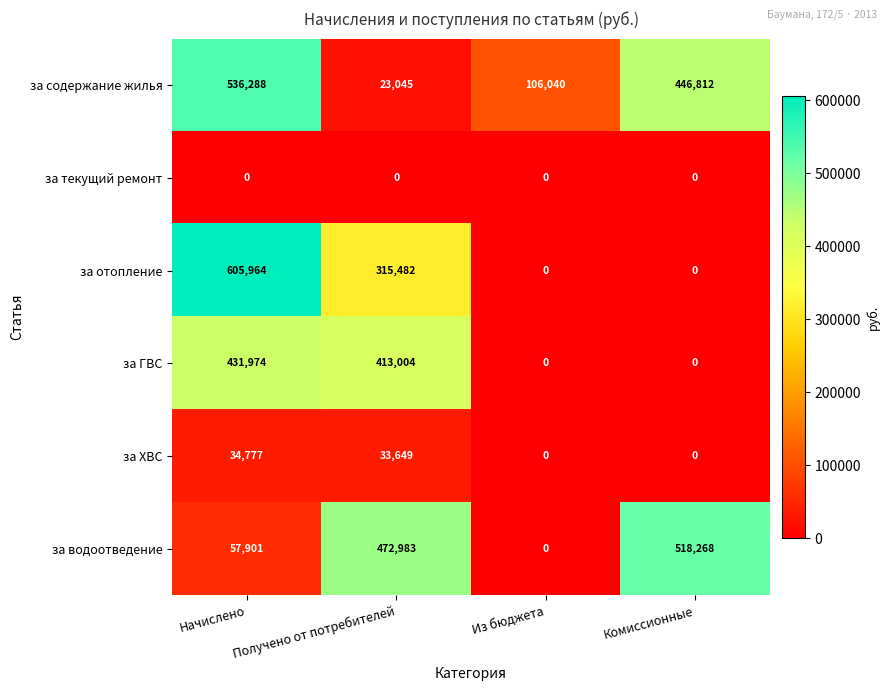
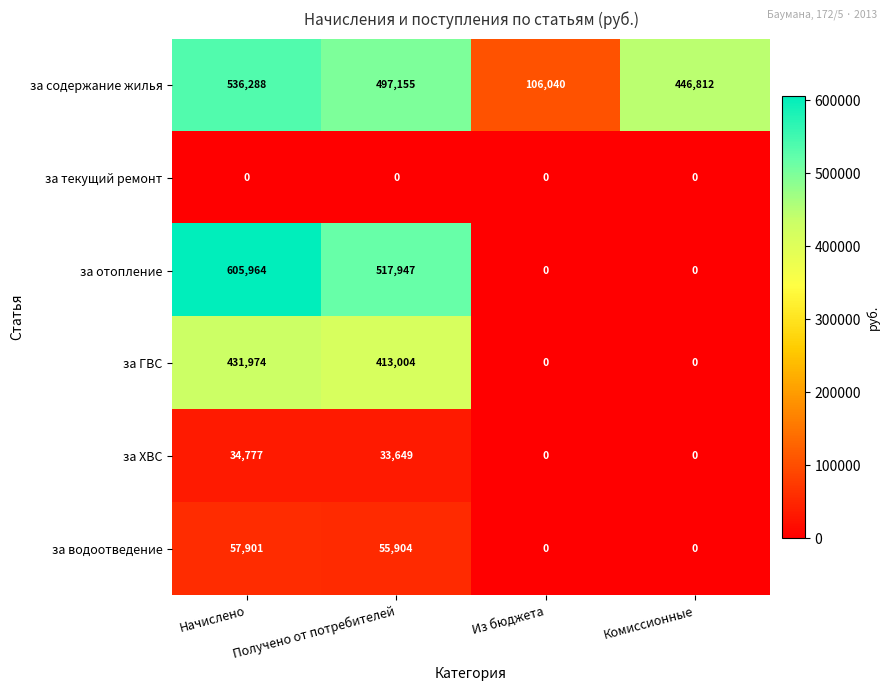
за содержание жилья, Получено от потребителей: 23,045 -> 497,155
за отопление, Получено от потребителей: 315,482 -> 517,947
за водоотведение, Получено от потребителей: 472,983 -> 55,904
за водоотведение, Комиссионные: 518,268 -> 0
